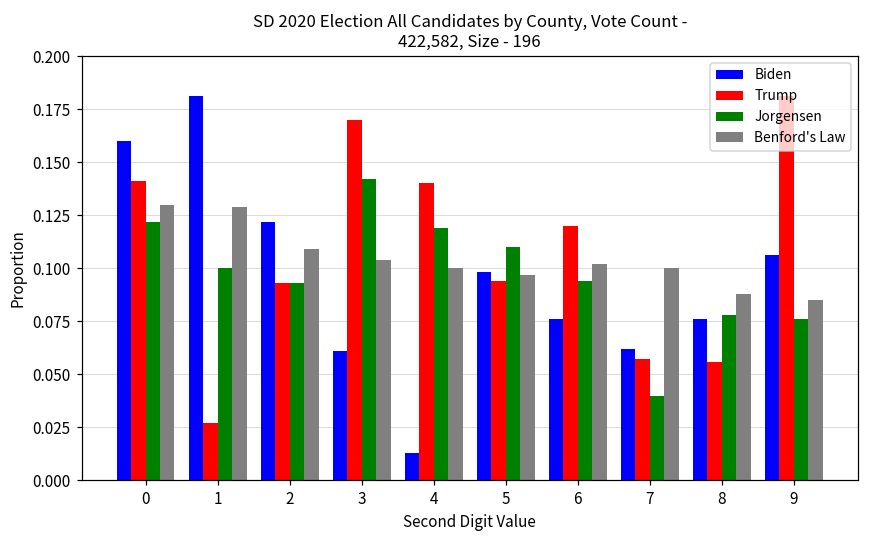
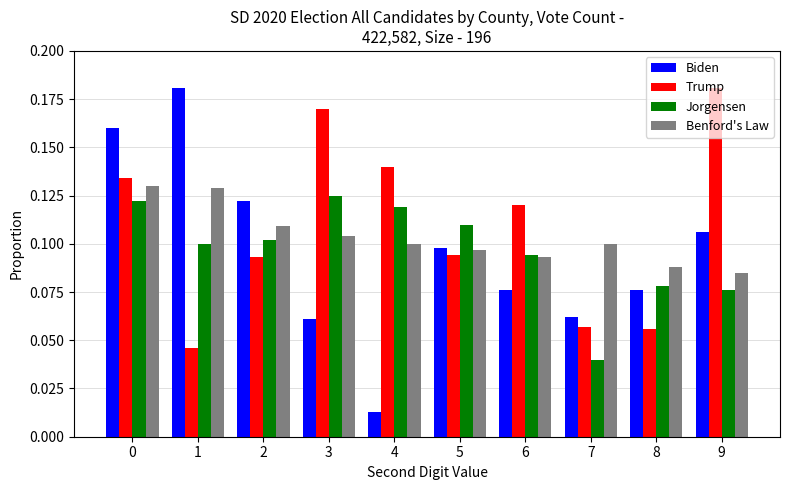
Trump, 0: 0.141 -> 0.134
Trump, 1: 0.027 -> 0.046
Jorgensen, 2: 0.093 -> 0.102
Jorgensen, 3: 0.142 -> 0.125
Benford's Law, 6: 0.102 -> 0.093
